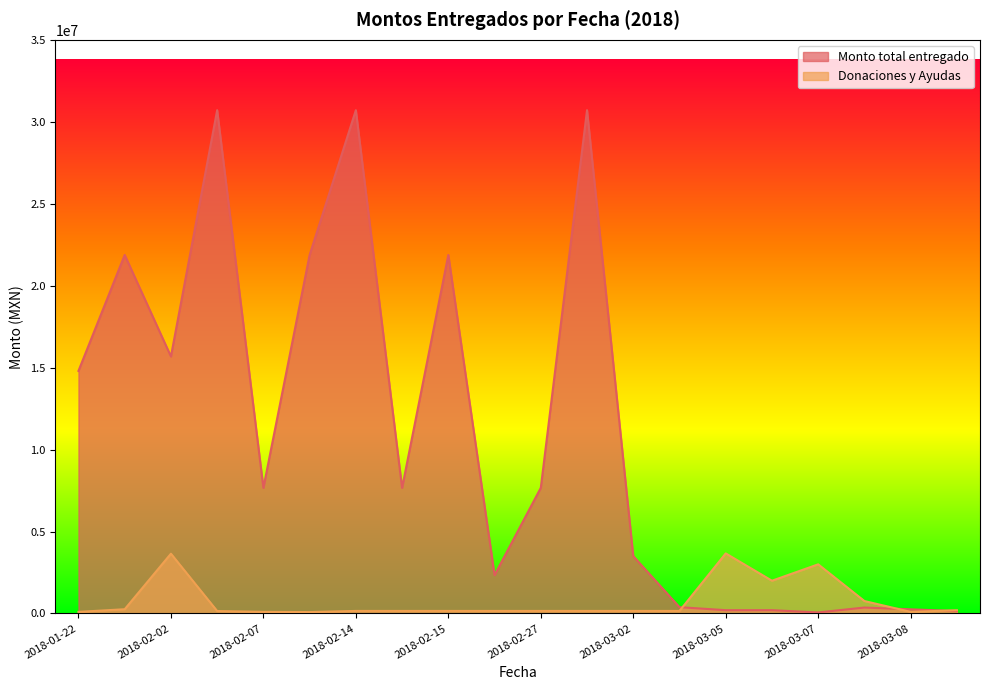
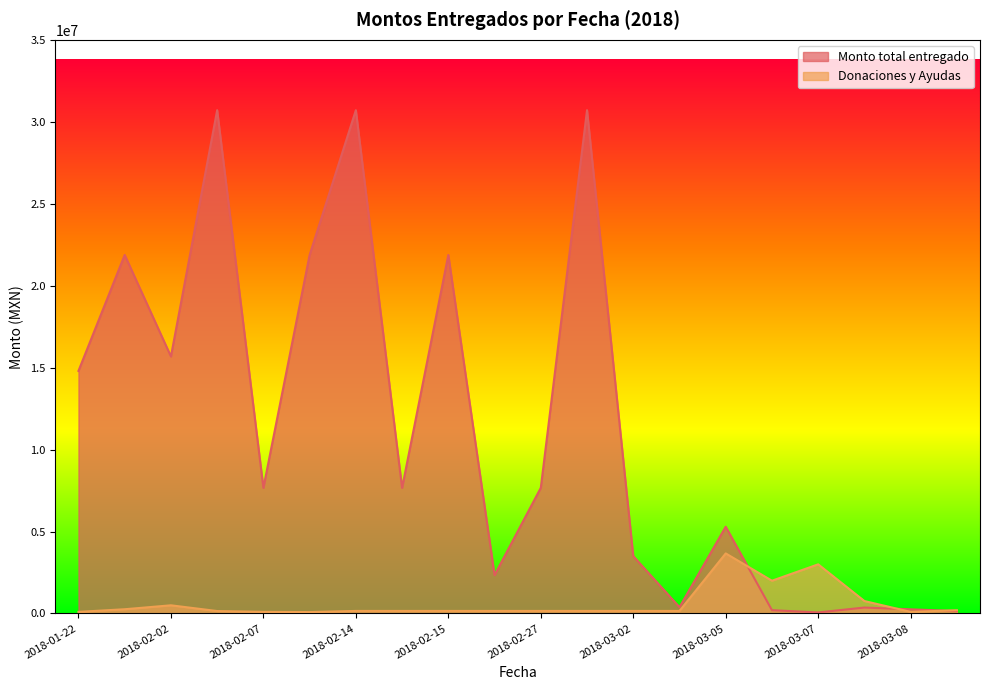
Donaciones y Ayudas, 2018-02-02: 3600000 -> 500000
Monto total entregado, 2018-03-05: 200000 -> 5300000
